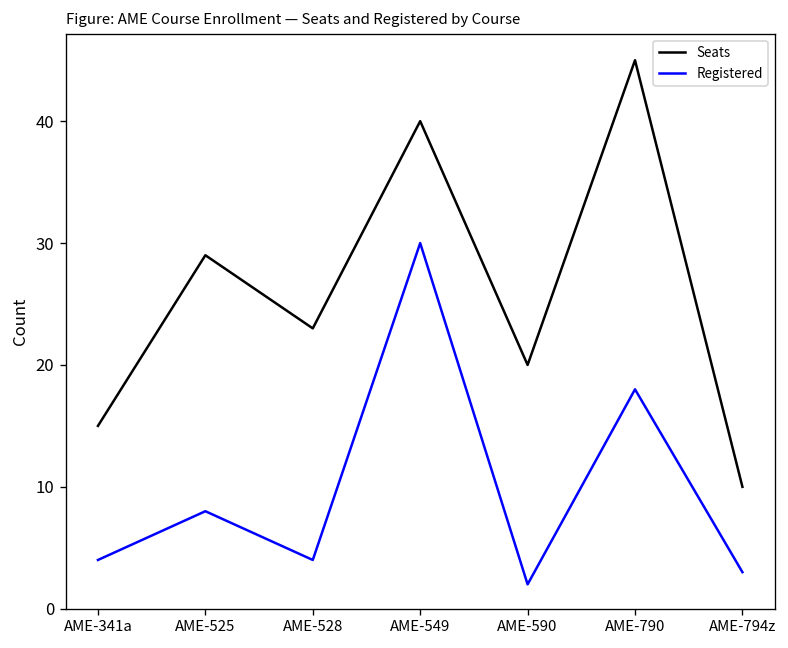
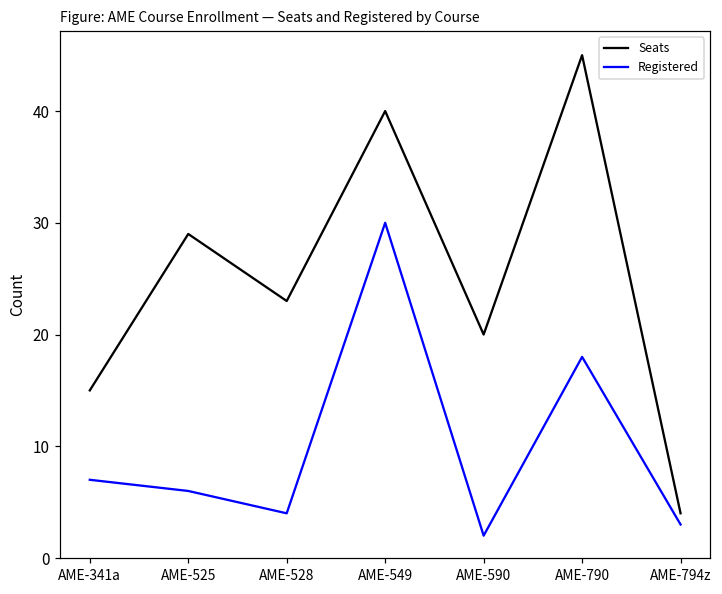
Registered, AME-341a: 4 -> 7
Registered, AME-525: 8 -> 6
Seats, AME-794z: 10 -> 4
